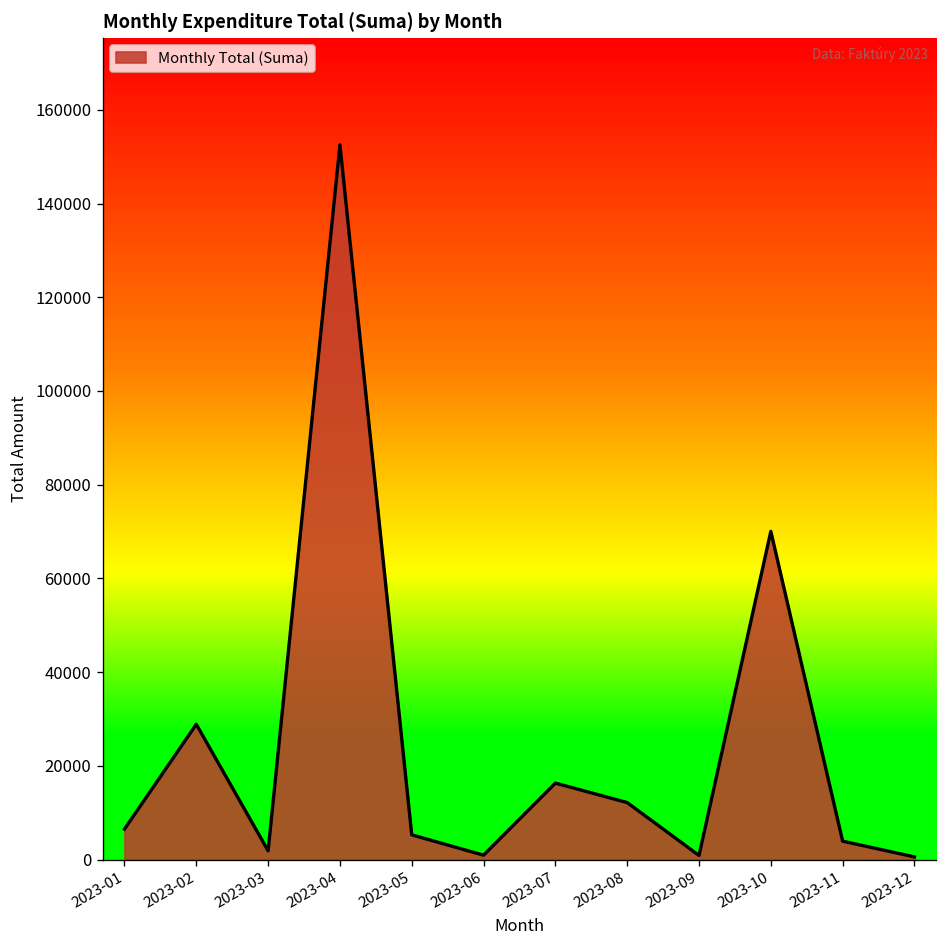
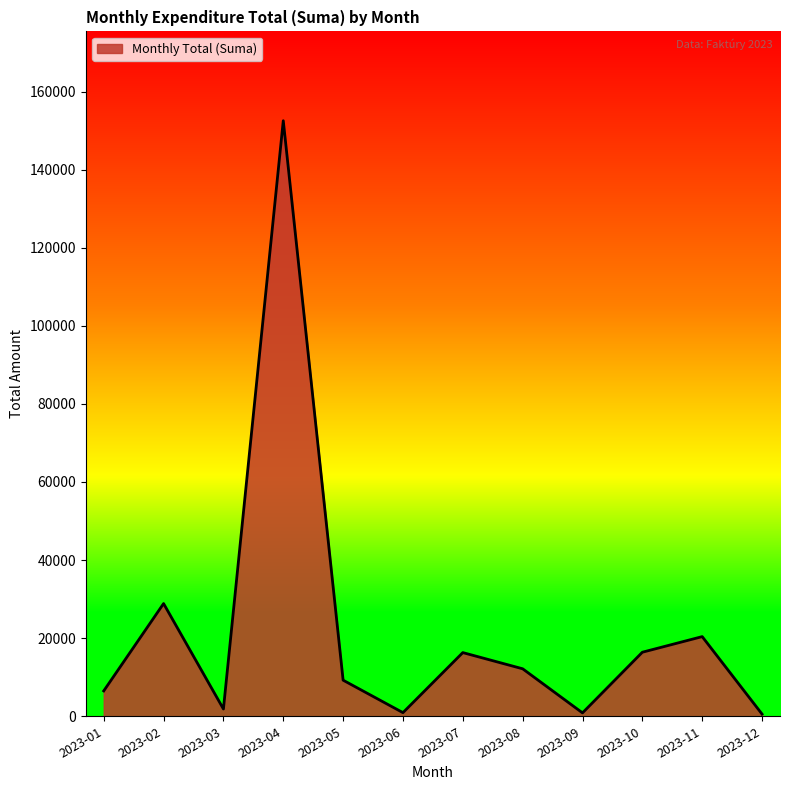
2023-05: 5000 -> 9000
2023-10: 70000 -> 16000
2023-11: 4000 -> 20000
